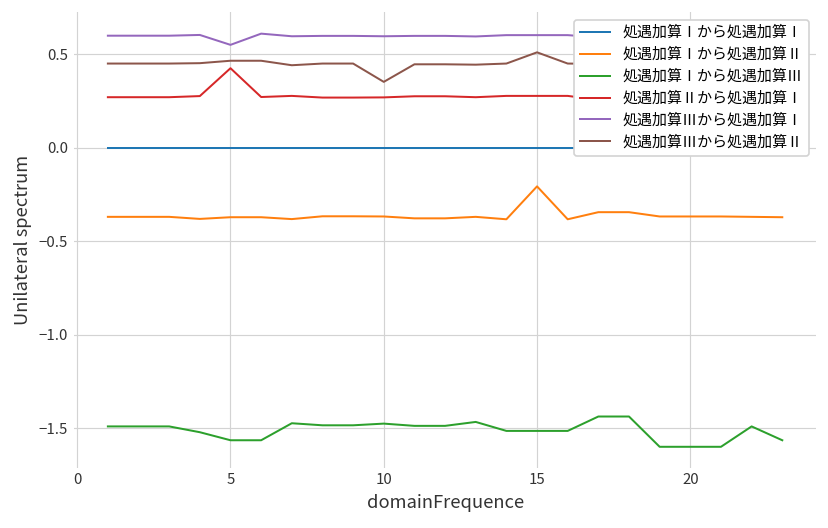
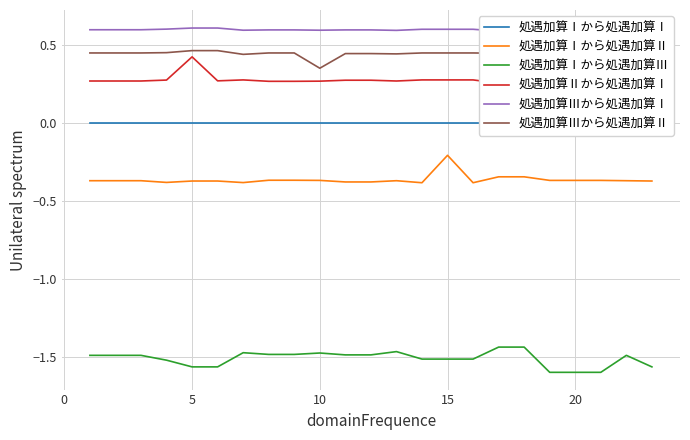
処遇加算Ⅲから処遇加算Ⅰ, 5: 0.55 -> 0.61
処遇加算Ⅲから処遇加算Ⅱ, 15: 0.51 -> 0.45
